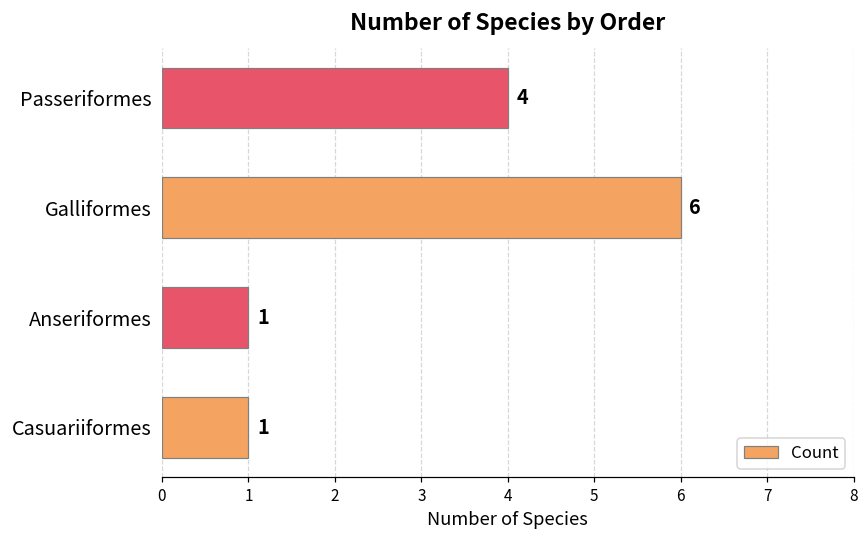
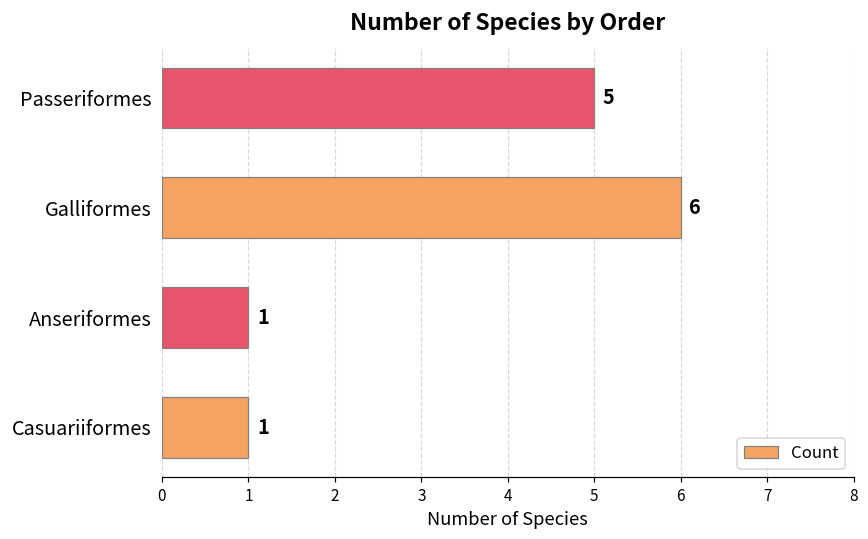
Passeriformes: 4 -> 5
